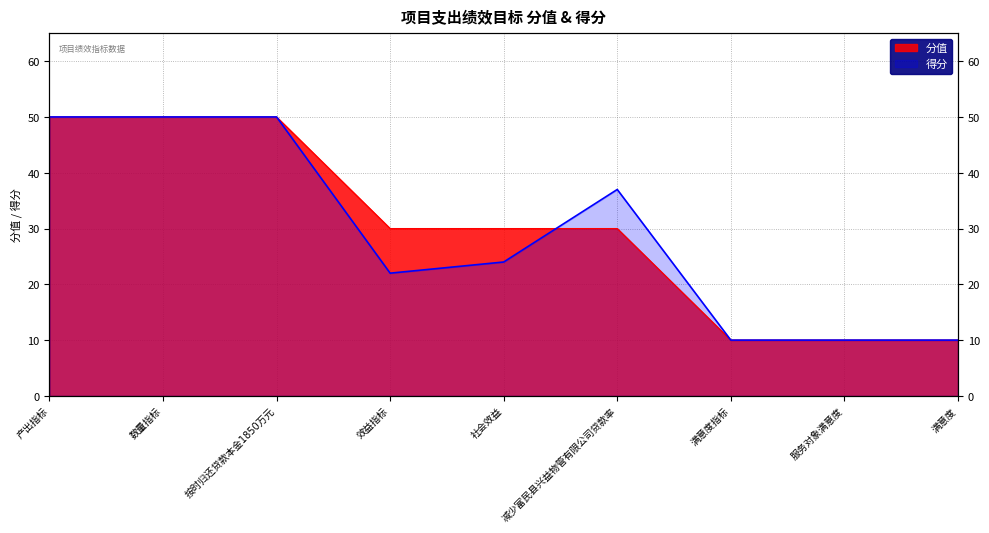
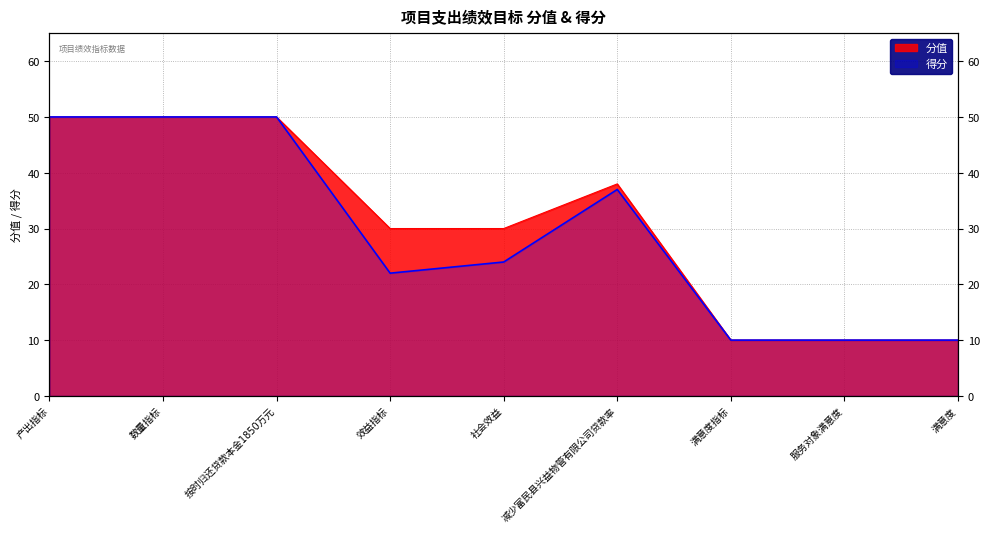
分值, 减少富民县兴益物管有限公司贷款率: 30 -> 38
